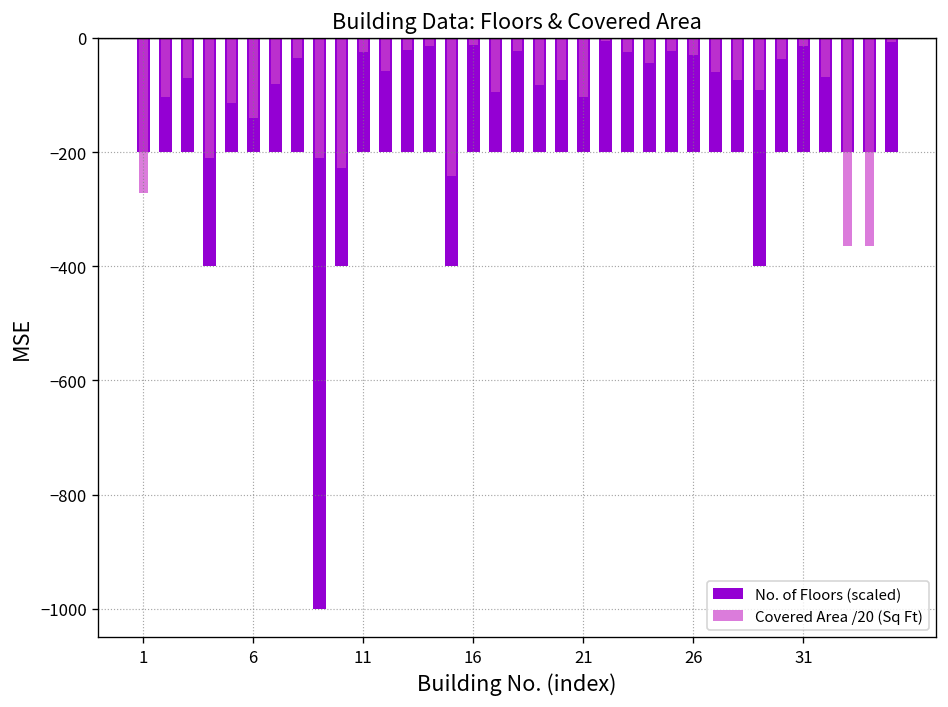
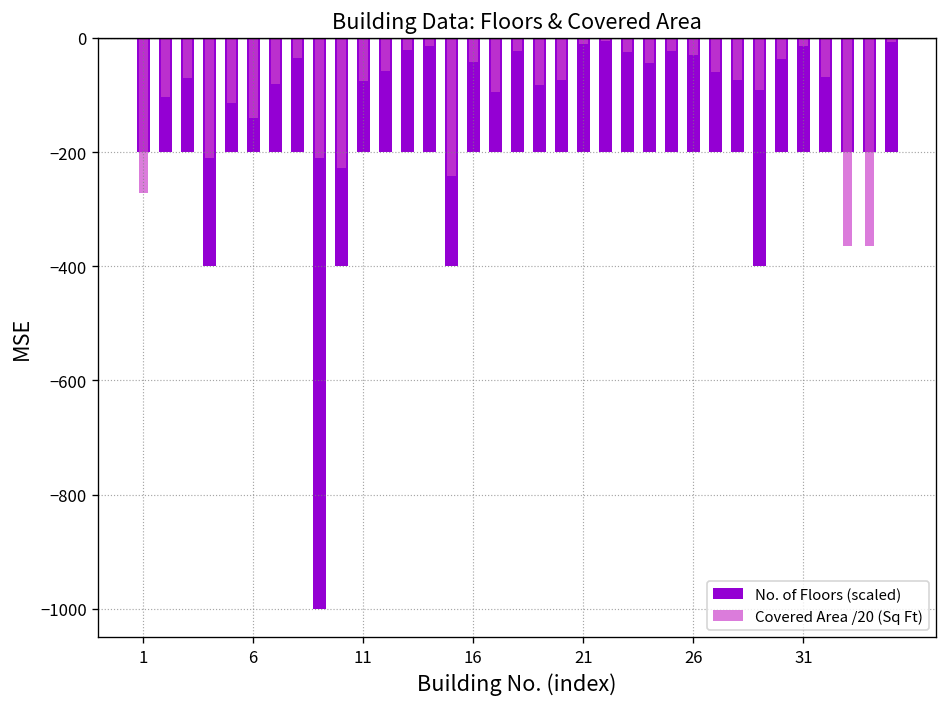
Covered Area /20 (Sq Ft), 11: -30 -> -80
Covered Area /20 (Sq Ft), 16: -10 -> -40
Covered Area /20 (Sq Ft), 21: -100 -> -10
